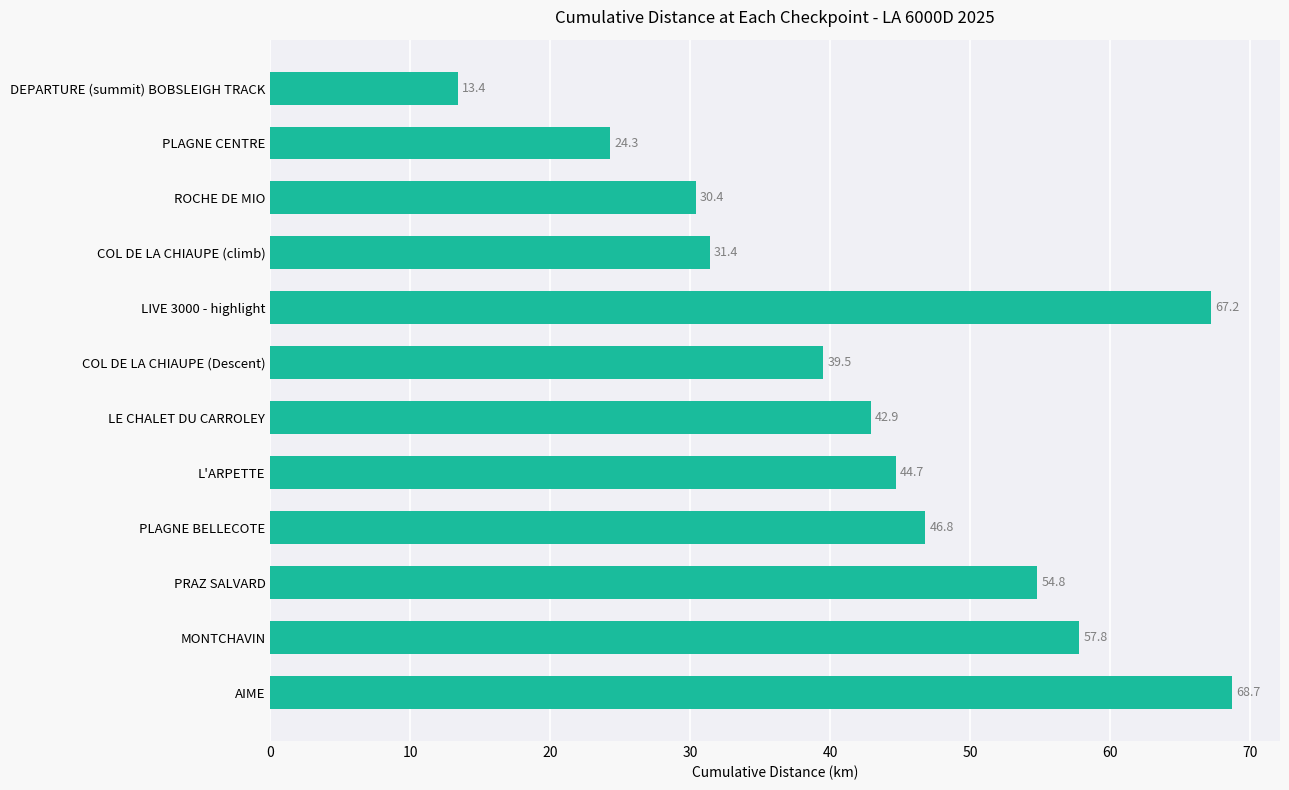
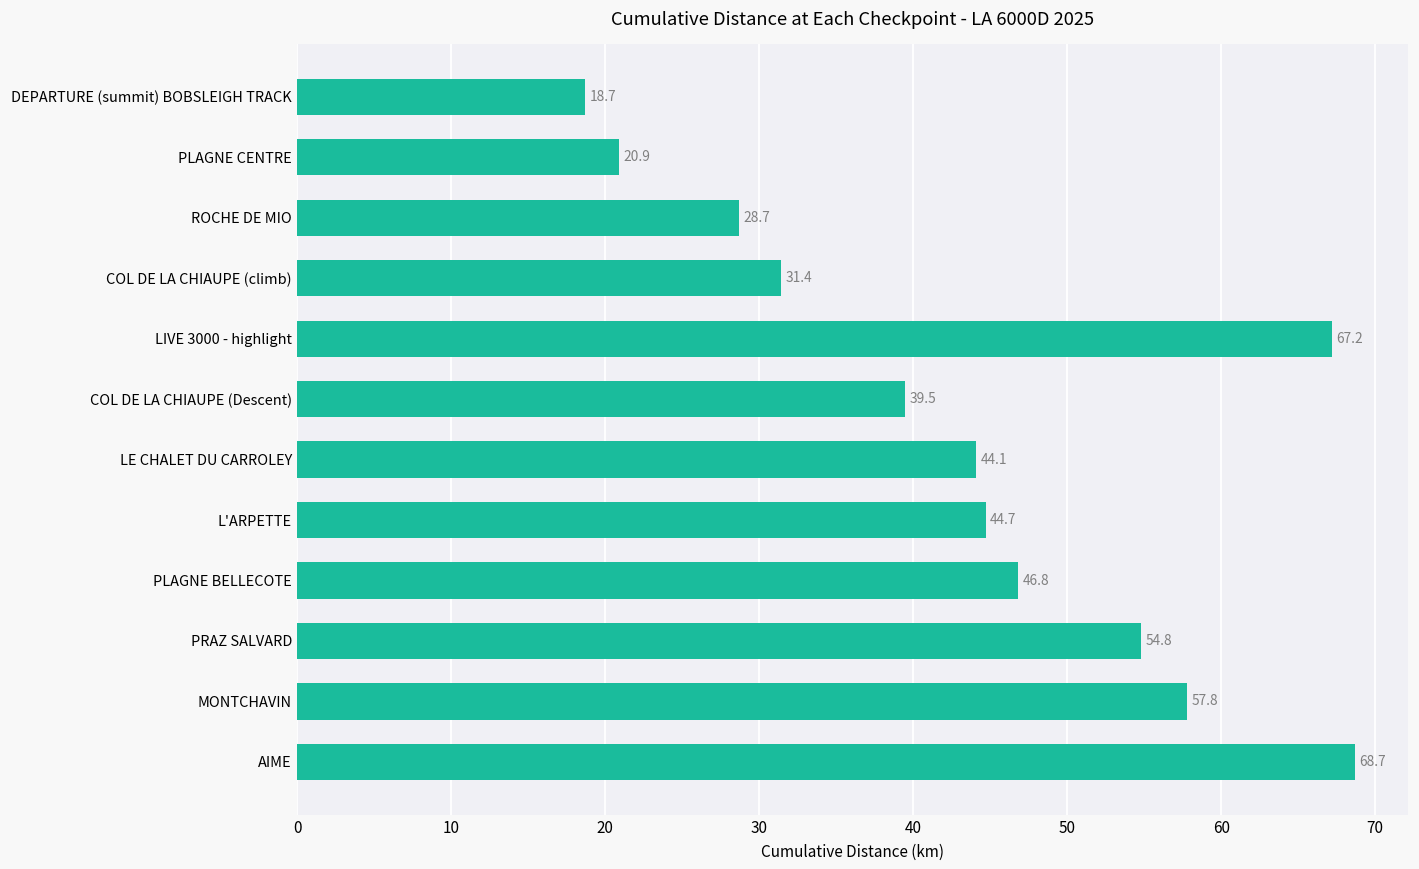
DEPARTURE (summit) BOBSLEIGH TRACK: 13.4 -> 18.7
PLAGNE CENTRE: 24.3 -> 20.9
ROCHE DE MIO: 30.4 -> 28.7
LE CHALET DU CARROLEY: 42.9 -> 44.1
